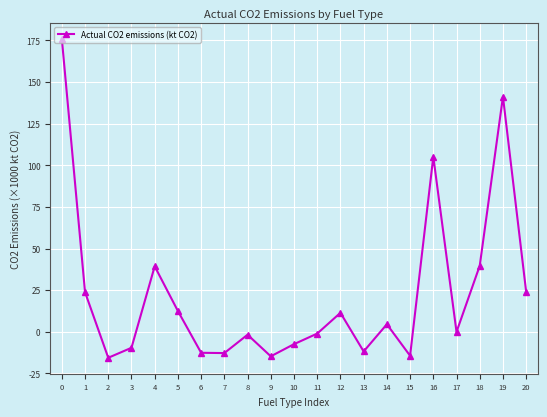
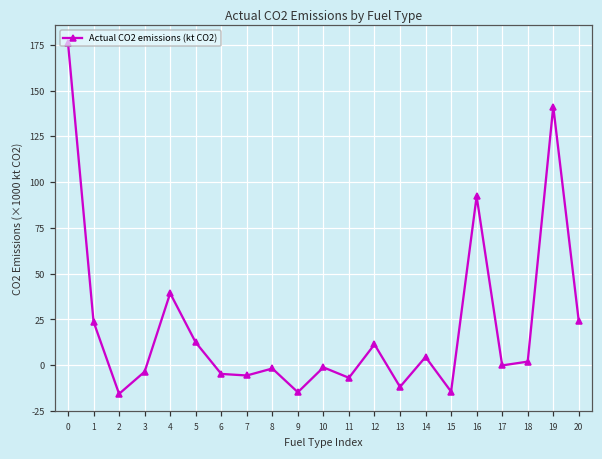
3: -10 -> -4
6: -13 -> -5
7: -13 -> -6
10: -7 -> -1
11: -1 -> -7
16: 105 -> 92
18: 40 -> 2
